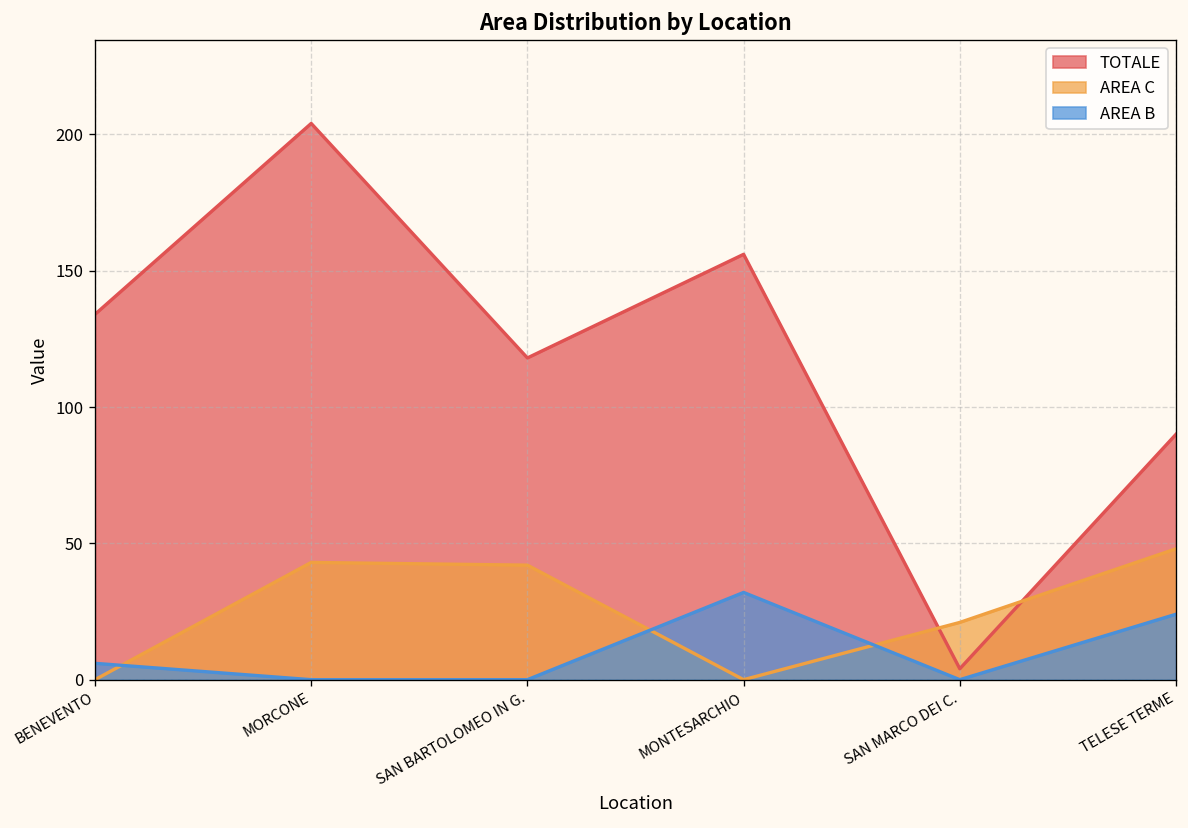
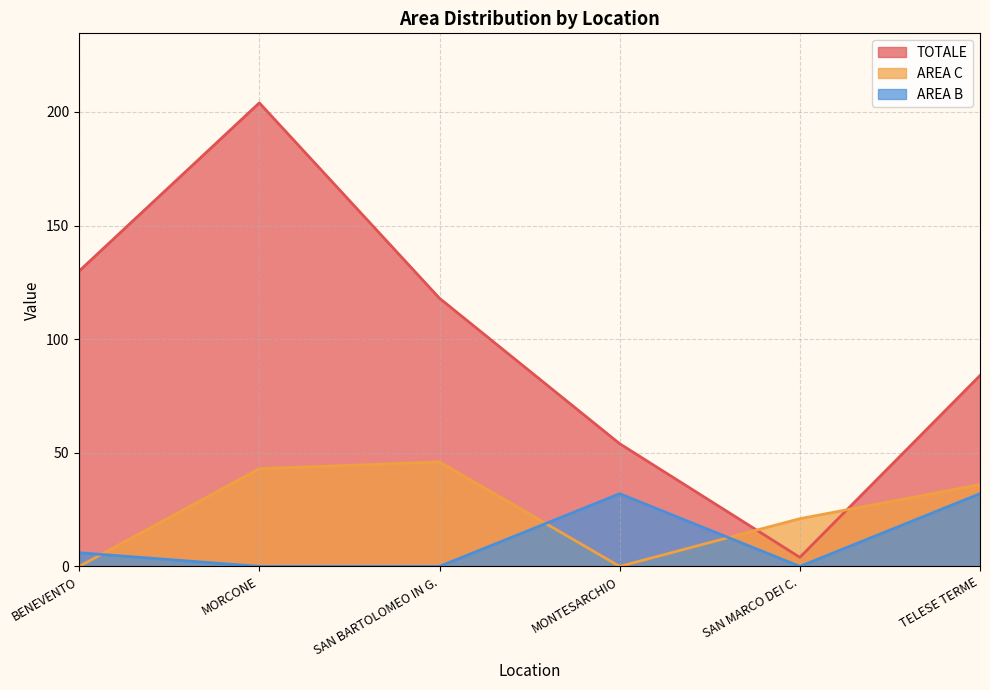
TOTALE, BENEVENTO: 134 -> 130
AREA C, SAN BARTOLOMEO IN G.: 42 -> 46
TOTALE, MONTESARCHIO: 156 -> 54
TOTALE, TELESE TERME: 90 -> 84
AREA C, TELESE TERME: 48 -> 36
AREA B, TELESE TERME: 24 -> 32
